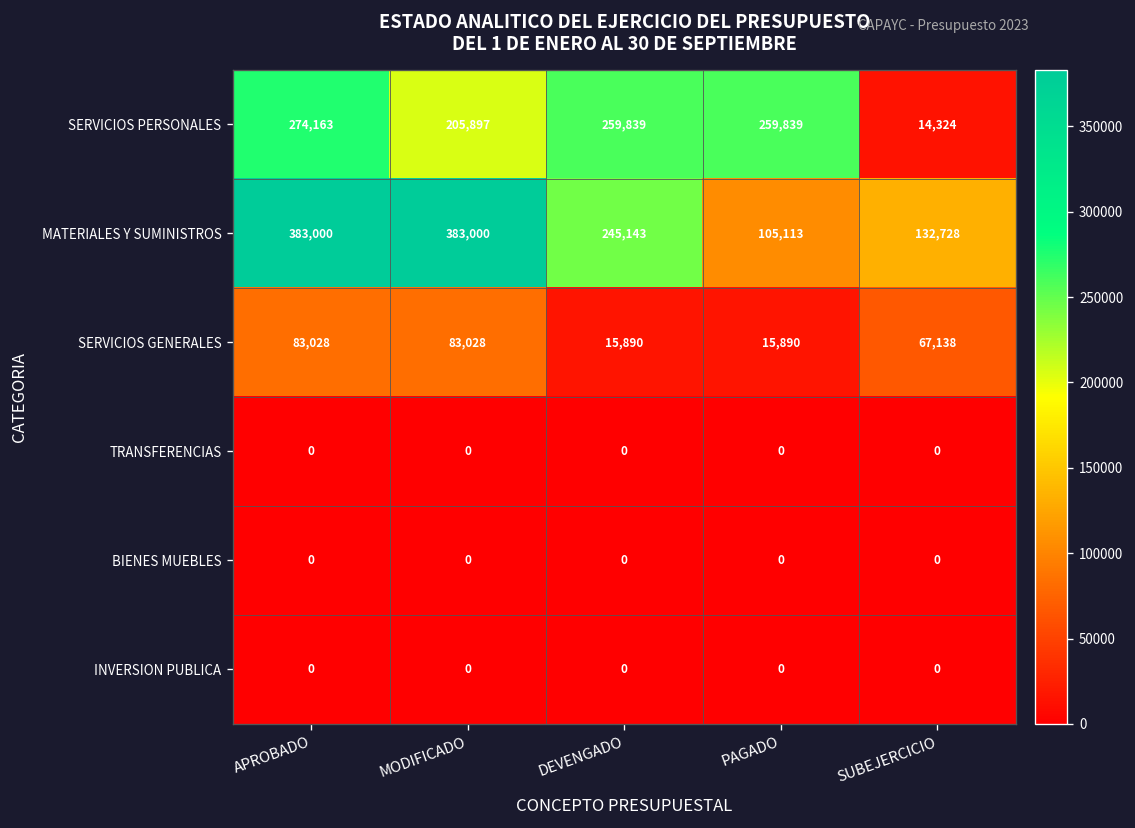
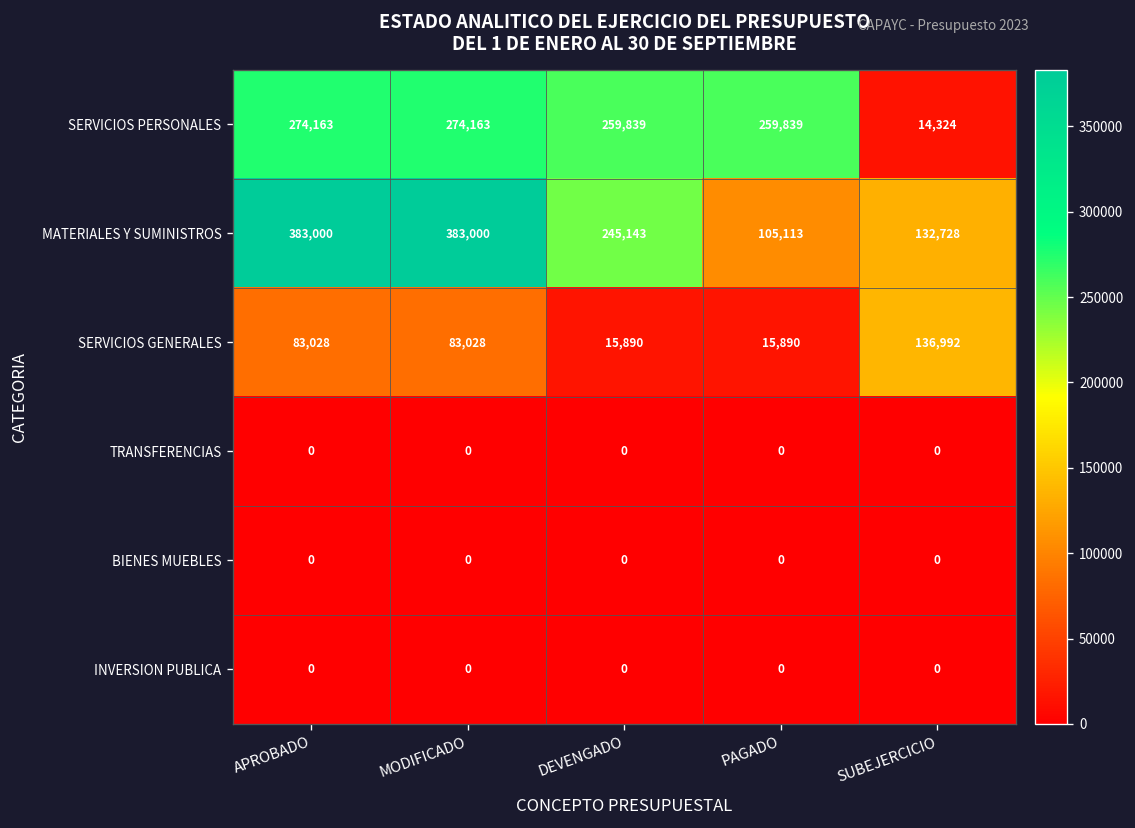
SERVICIOS PERSONALES, MODIFICADO: 205,897 -> 274,163
SERVICIOS GENERALES, SUBEJERCICIO: 67,138 -> 136,992
